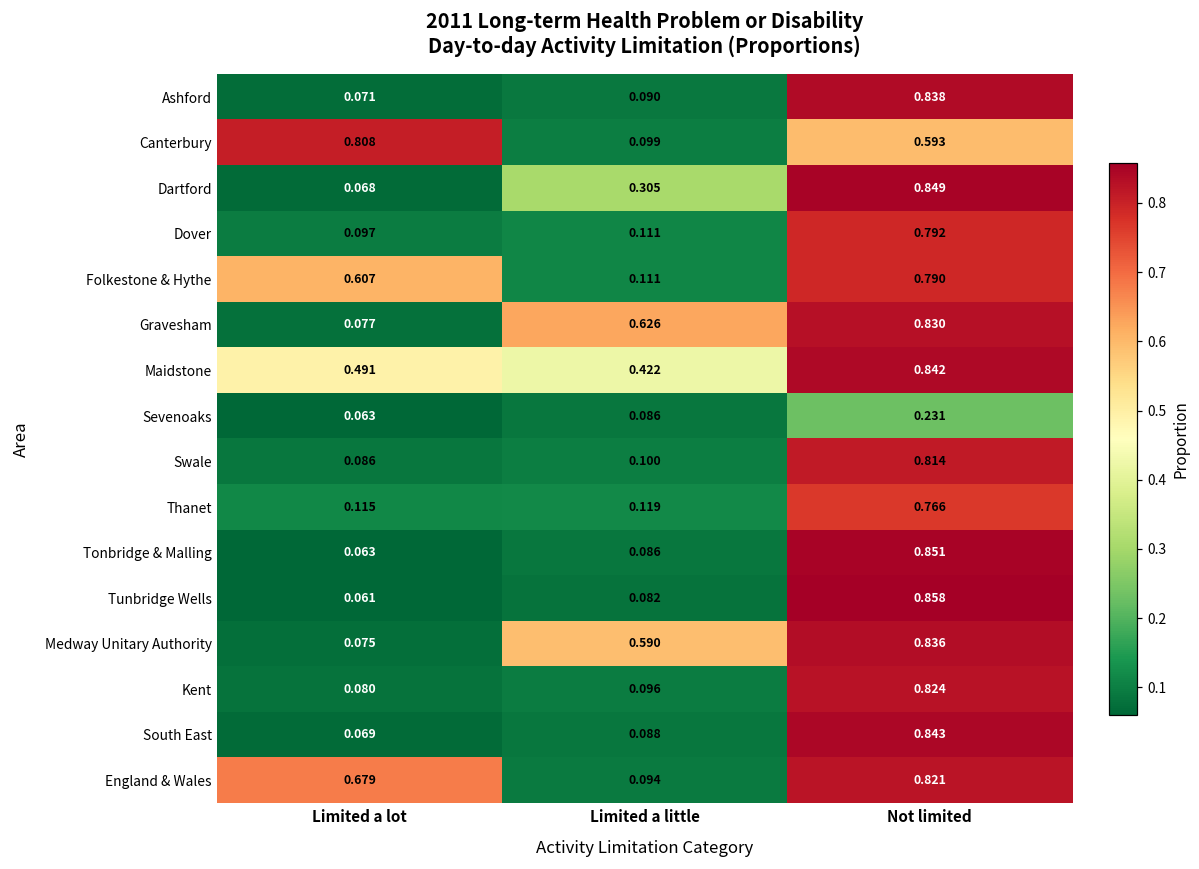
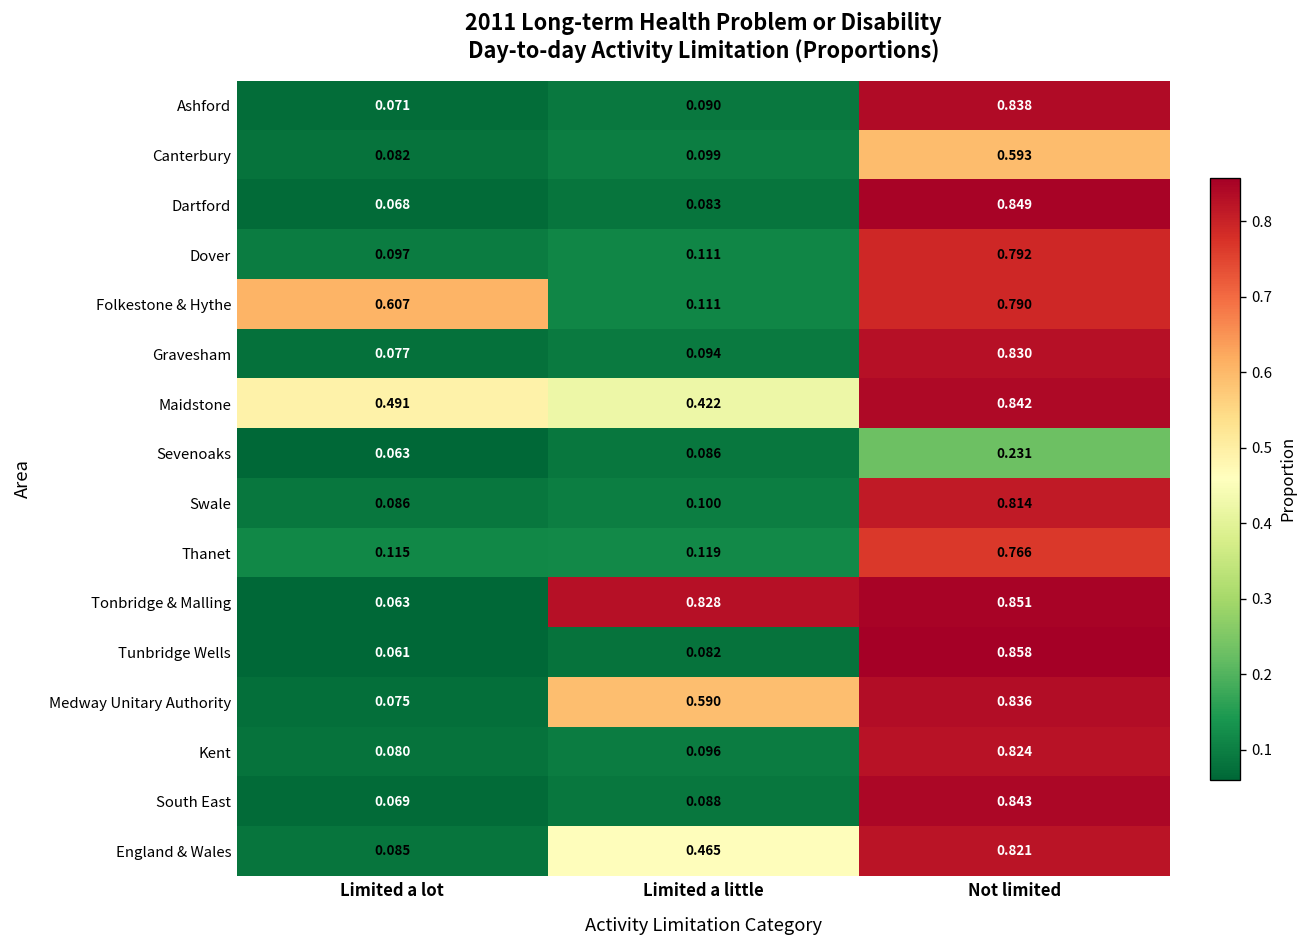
Canterbury, Limited a lot: 0.808 -> 0.082
Dartford, Limited a little: 0.305 -> 0.083
Gravesham, Limited a little: 0.626 -> 0.094
Tonbridge & Malling, Limited a little: 0.086 -> 0.828
England & Wales, Limited a lot: 0.679 -> 0.085
England & Wales, Limited a little: 0.094 -> 0.465
